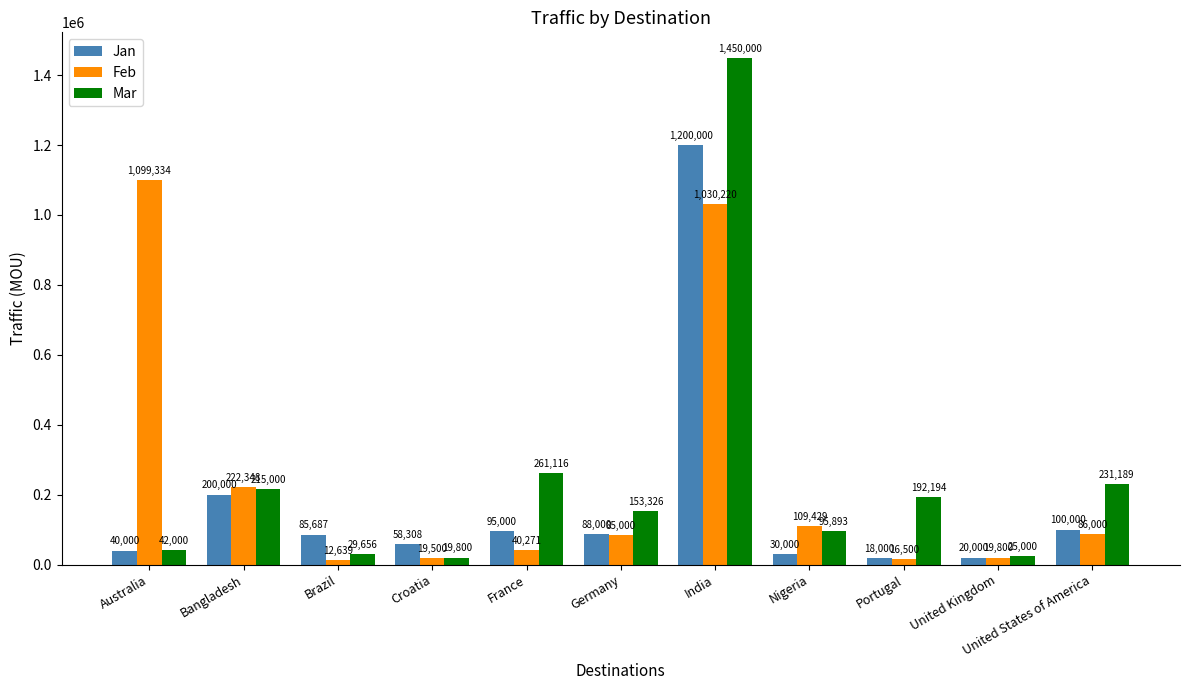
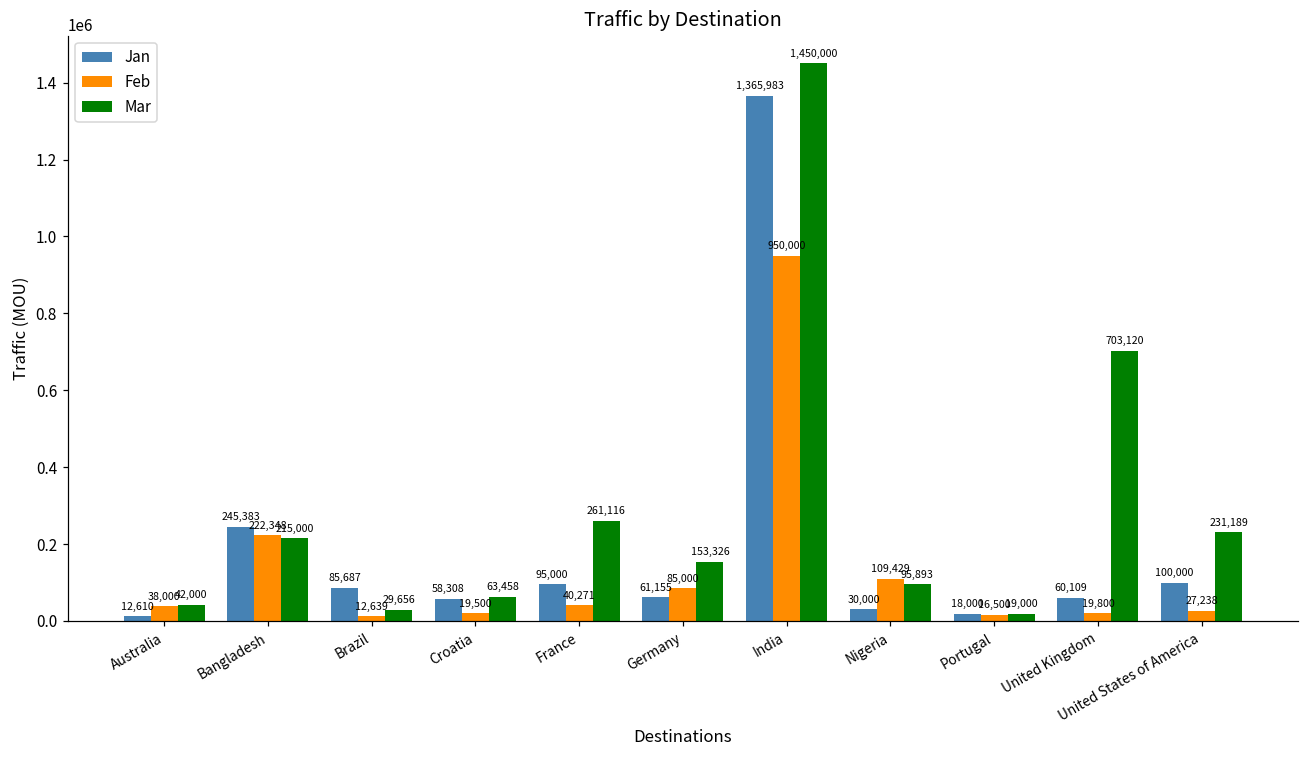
Jan, Australia: 40,000 -> 12,610
Feb, Australia: 1,099,334 -> 38,000
Jan, Bangladesh: 200,000 -> 245,383
Mar, Croatia: 19,800 -> 63,458
Jan, Germany: 88,000 -> 61,155
Jan, India: 1,200,000 -> 1,365,983
Feb, India: 1,030,220 -> 950,000
Mar, Portugal: 192,194 -> 19,000
Jan, United Kingdom: 20,000 -> 60,109
Mar, United Kingdom: 25,000 -> 703,120
Feb, United States of America: 86,000 -> 27,238
